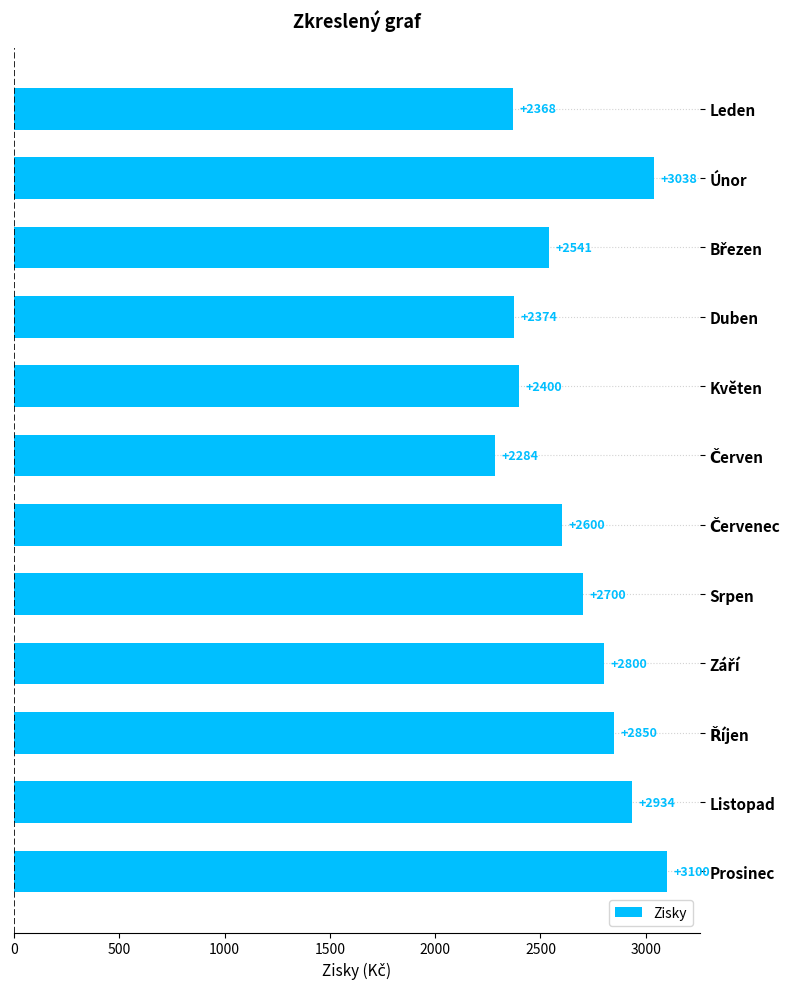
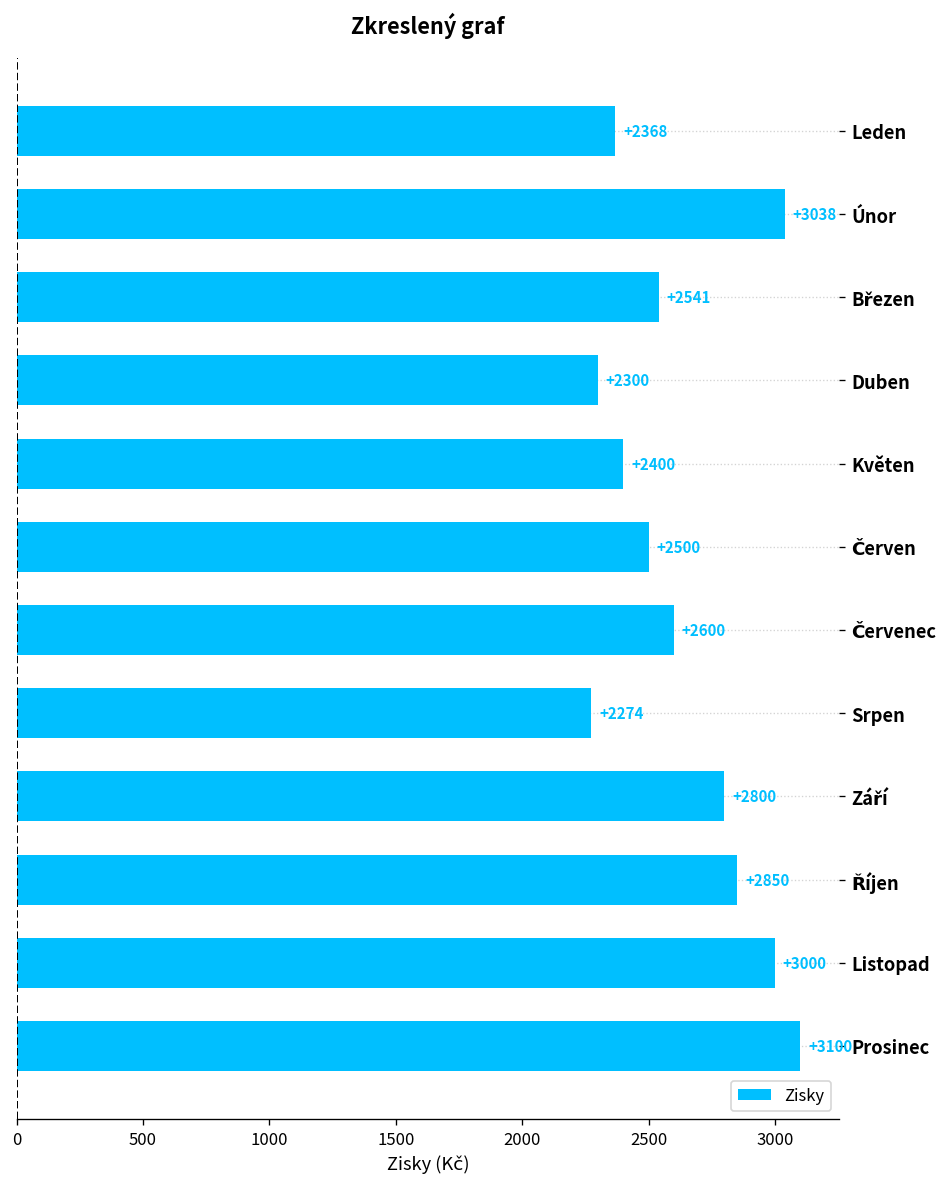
Duben: +2374 -> +2300
Červen: +2284 -> +2500
Srpen: +2700 -> +2274
Listopad: +2934 -> +3000
